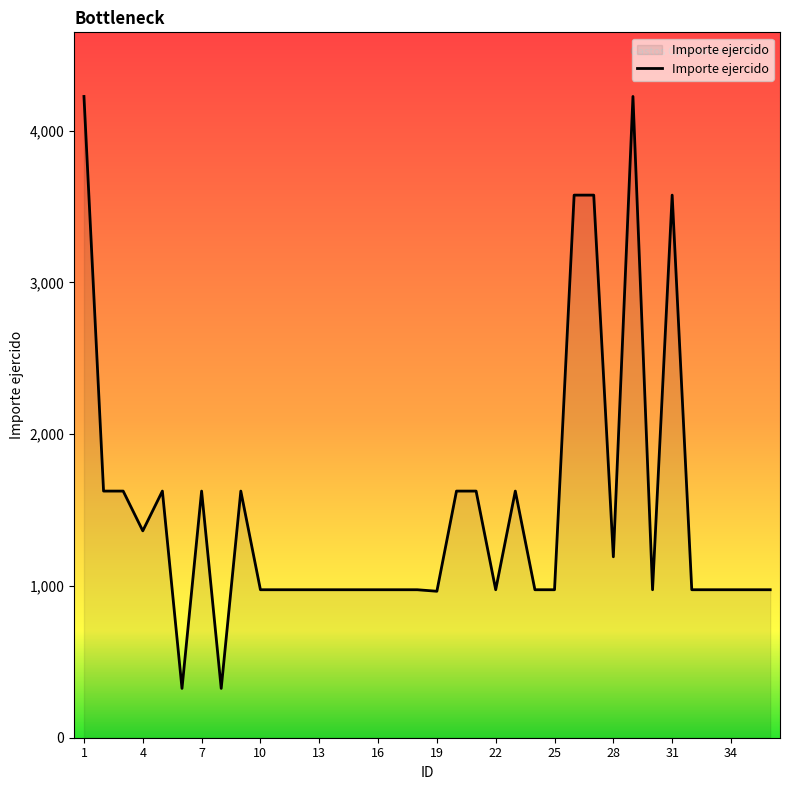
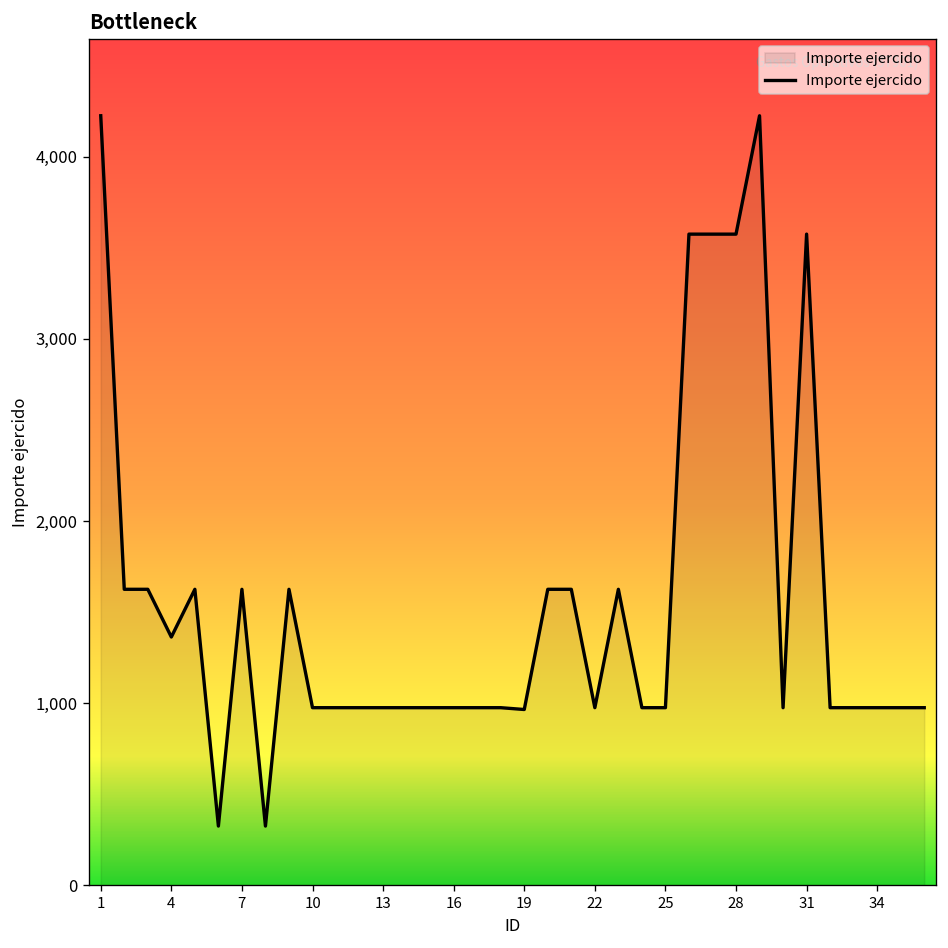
28: 1,190 -> 3,580
